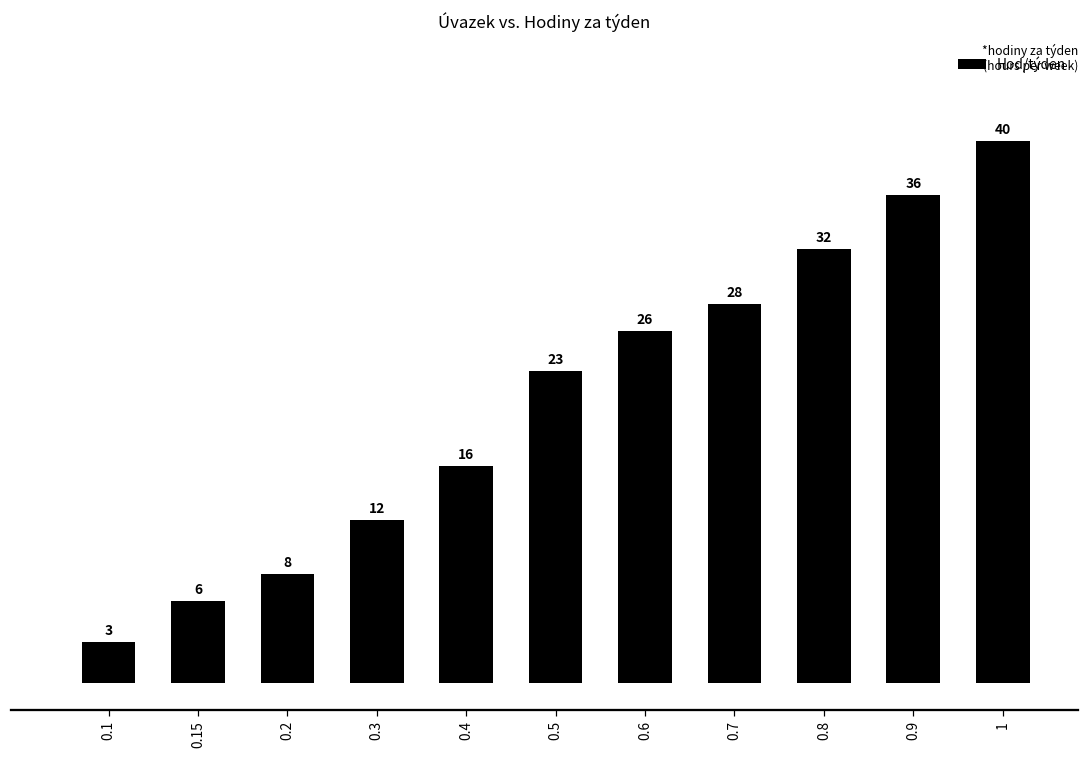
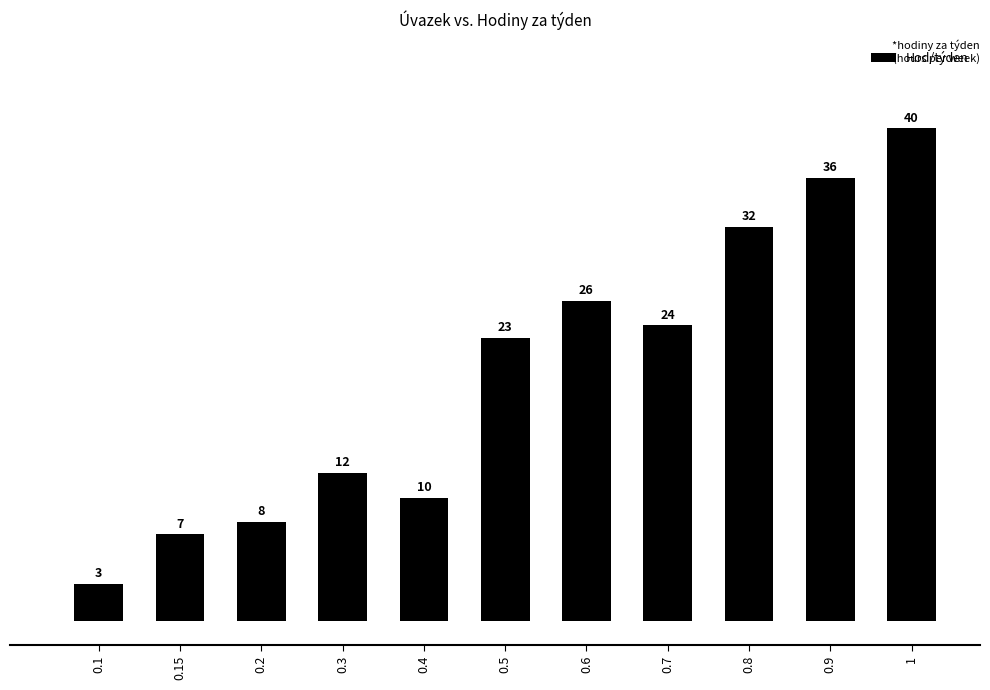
Hod/týden, 0.15: 6 -> 7
Hod/týden, 0.4: 16 -> 10
Hod/týden, 0.7: 28 -> 24
